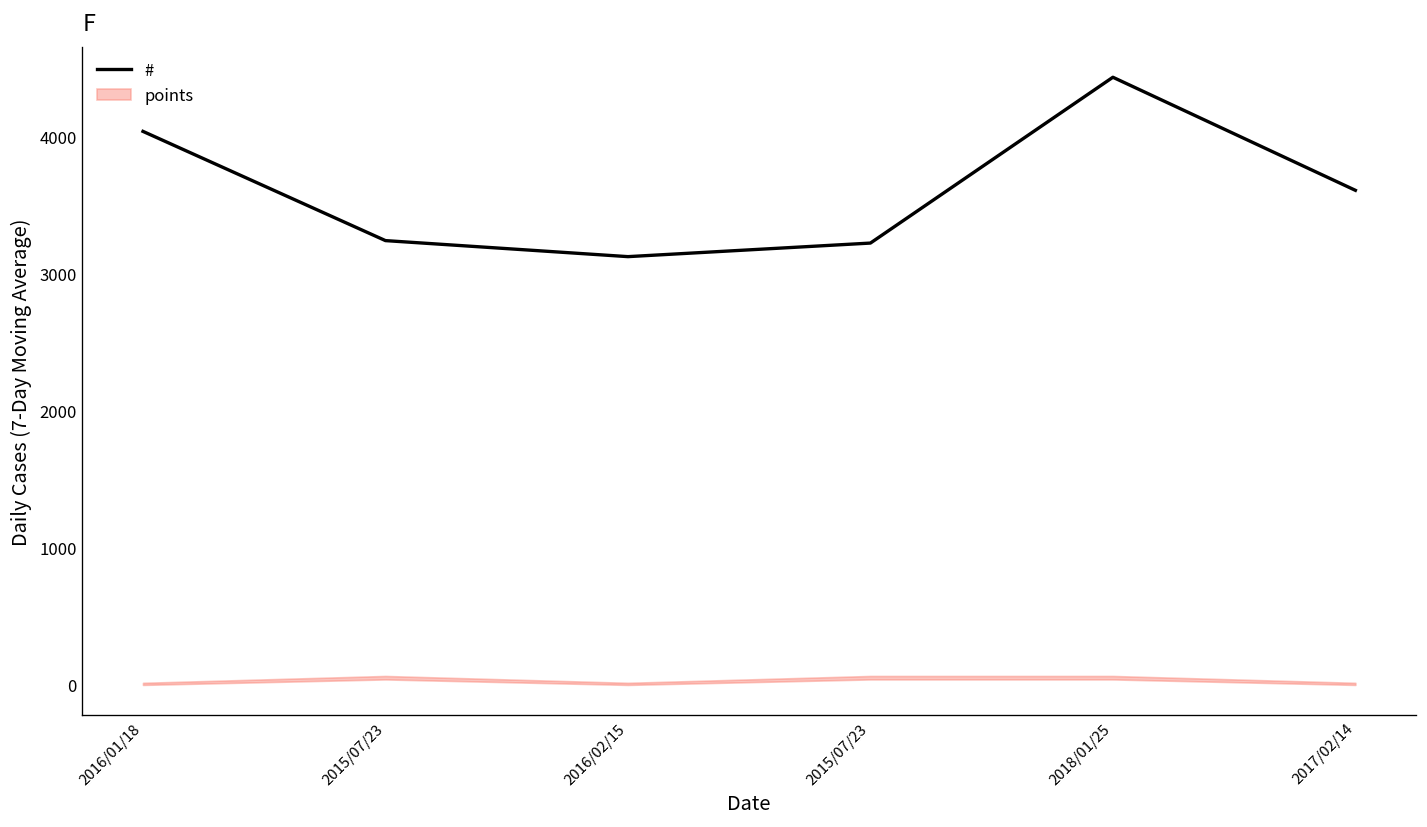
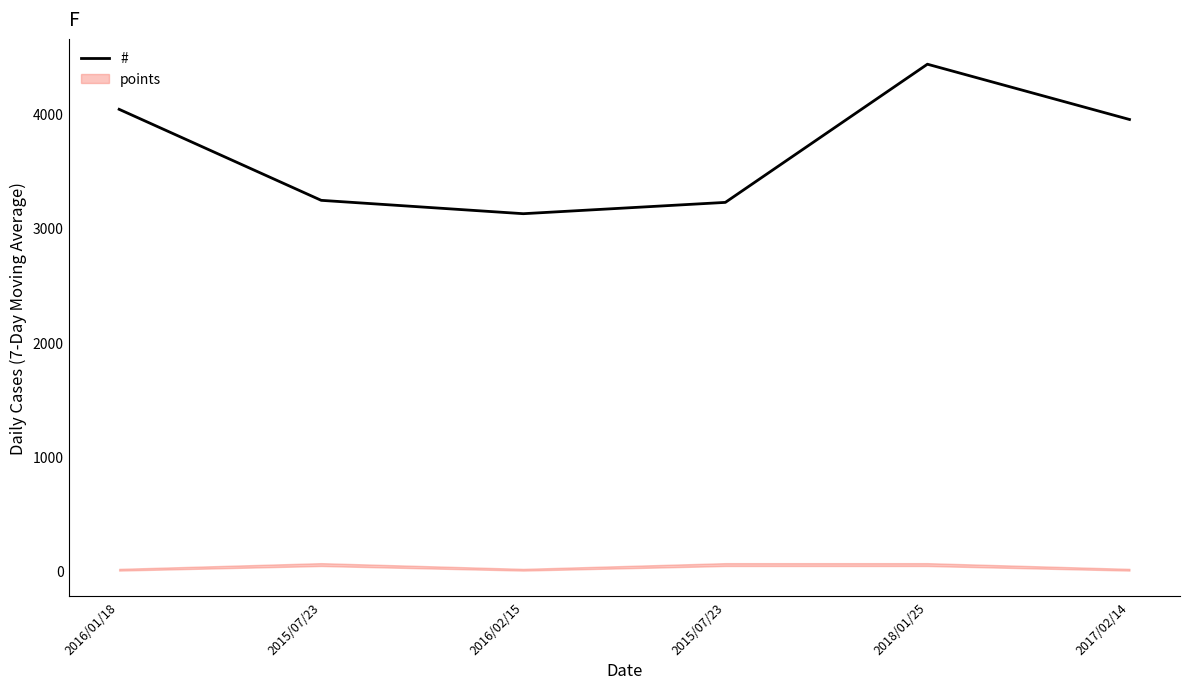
#, 2017/02/14: 3610 -> 3950
